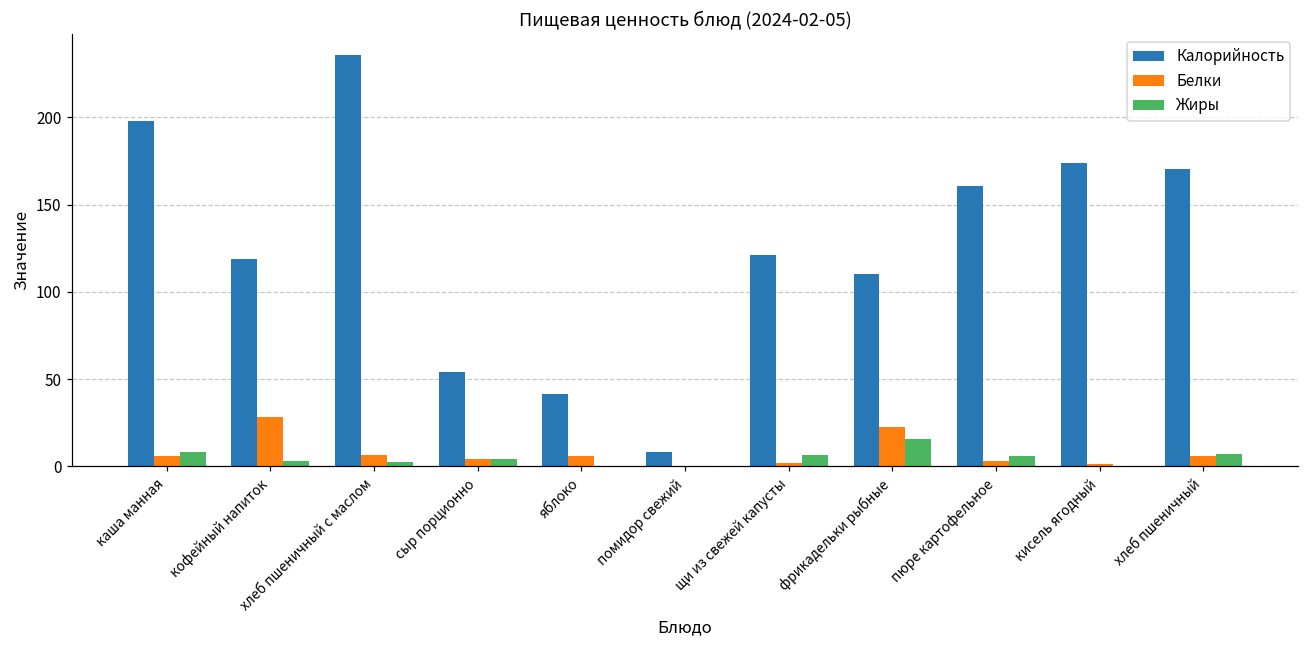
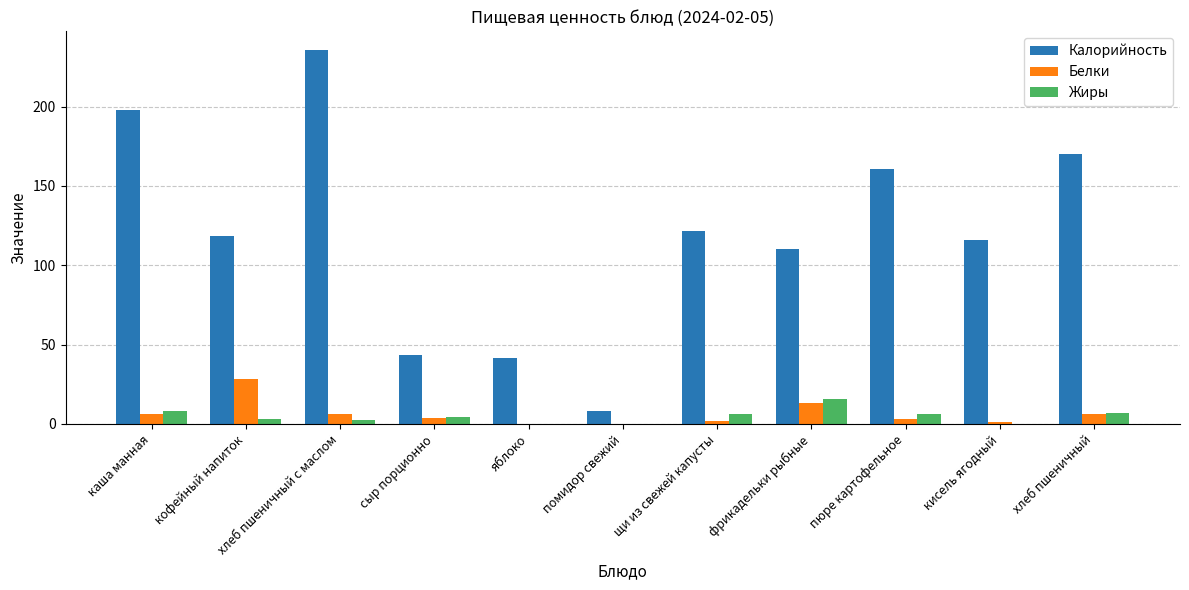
Калорийность, сыр порционно: 54 -> 43
Белки, яблоко: 6 -> 0
Белки, фрикадельки рыбные: 22 -> 13
Калорийность, кисель ягодный: 174 -> 116
